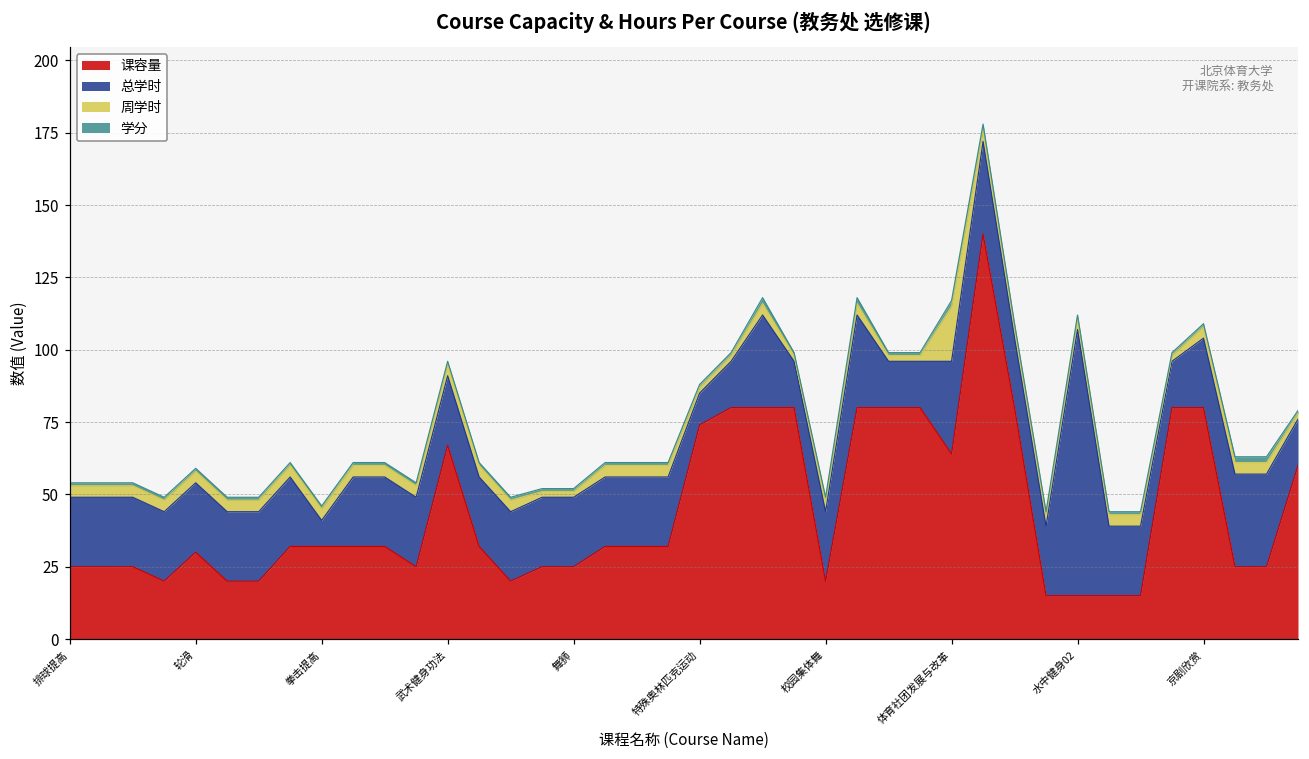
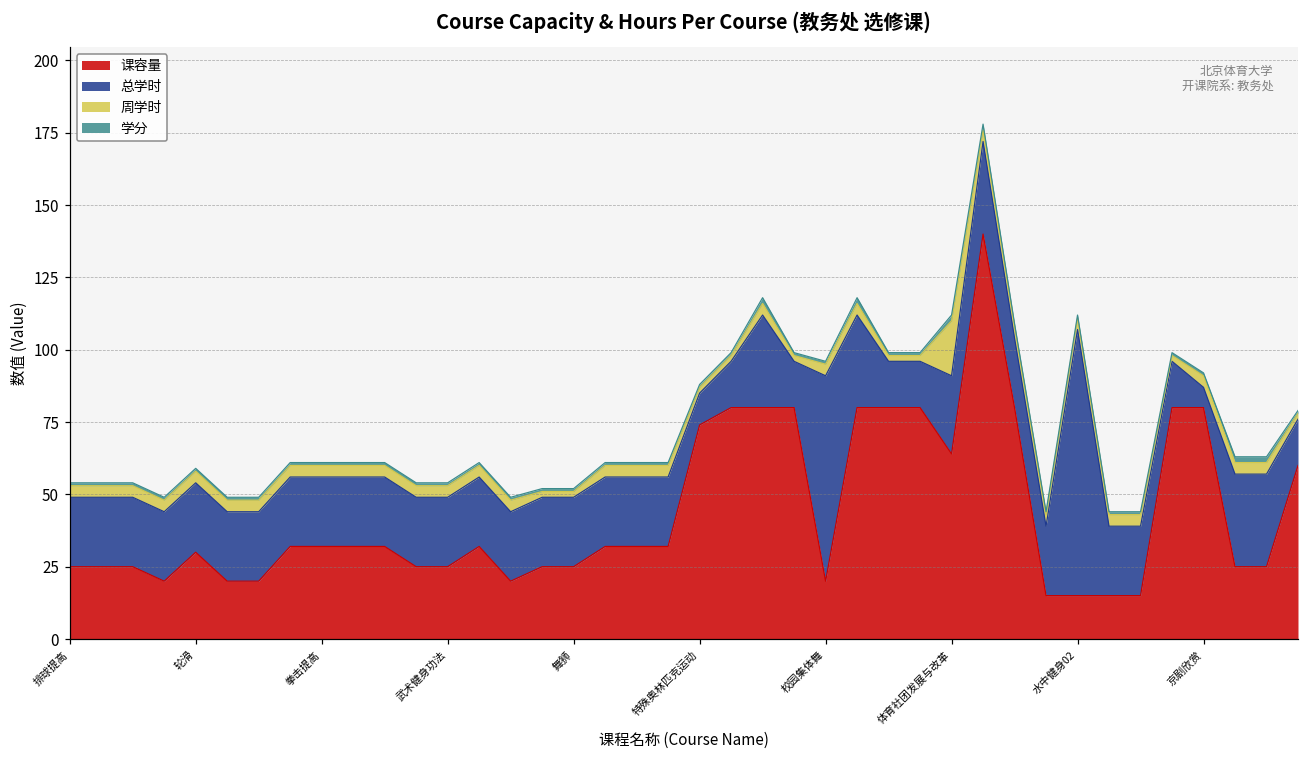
总学时, 拳击提高: 9 -> 24
课容量, 武术健身功法: 67 -> 25
总学时, 校园集体舞: 24 -> 71
总学时, 体育社团发展与改革: 32 -> 27
总学时, 京剧欣赏: 24 -> 7
